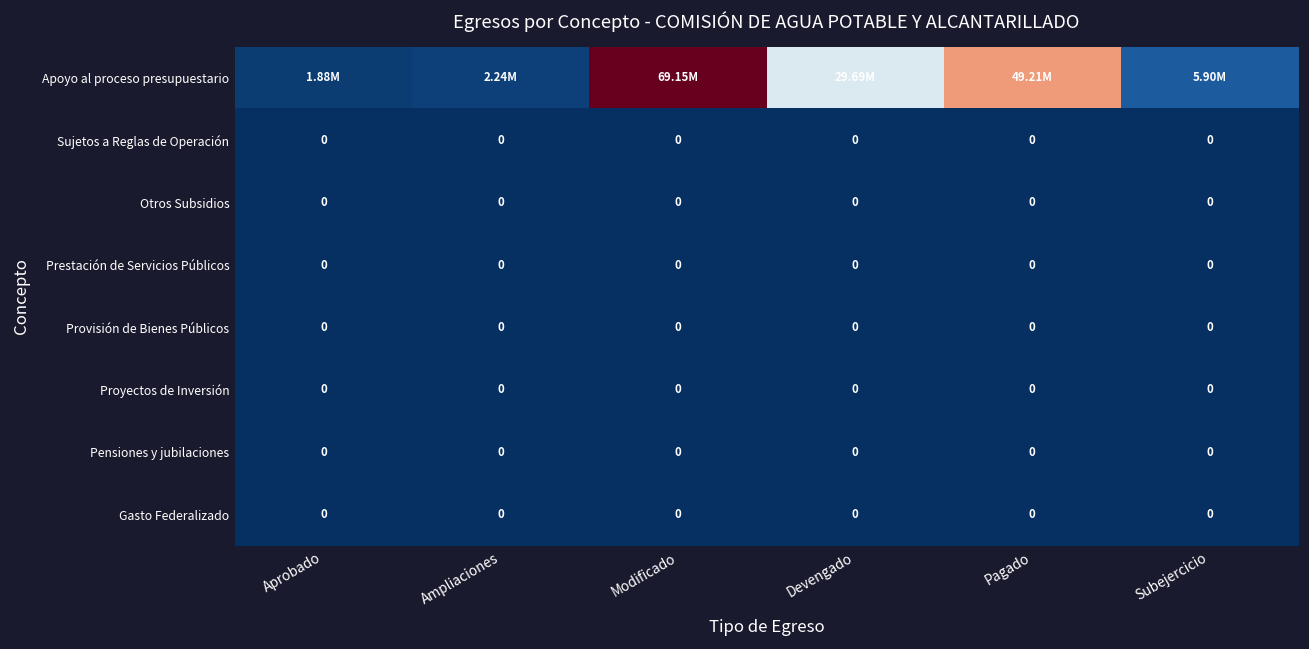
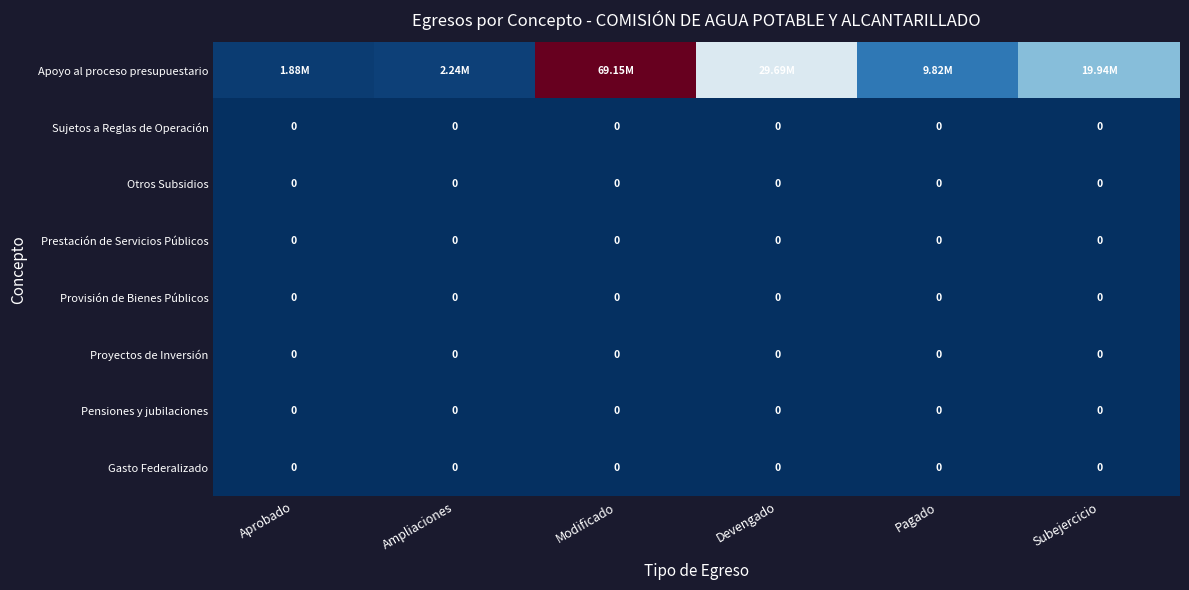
Apoyo al proceso presupuestario, Pagado: 49.21M -> 9.82M
Apoyo al proceso presupuestario, Subejercicio: 5.90M -> 19.94M
